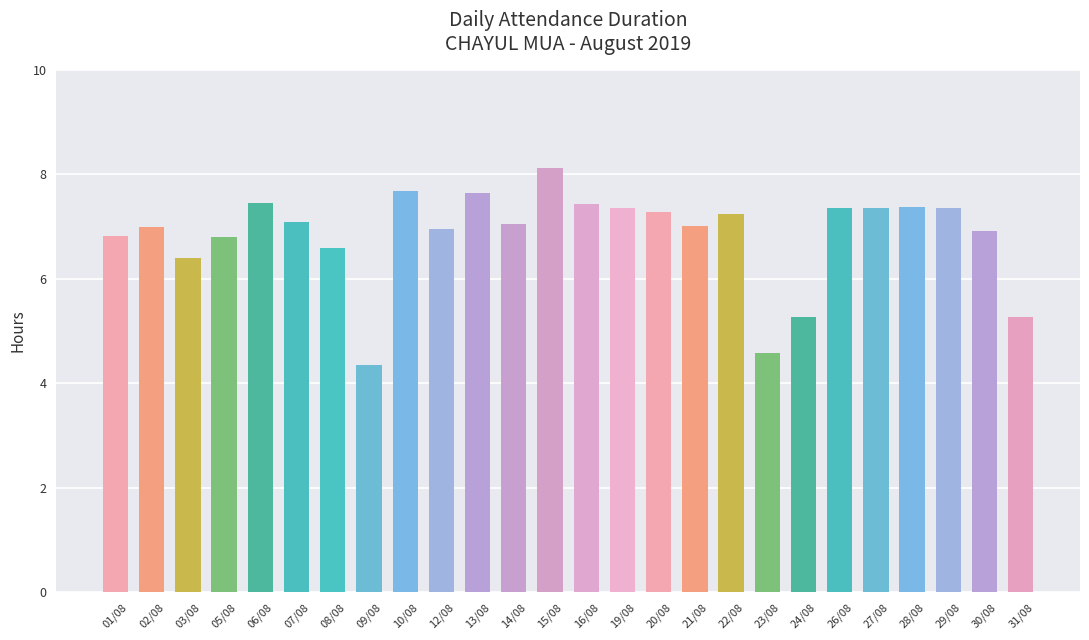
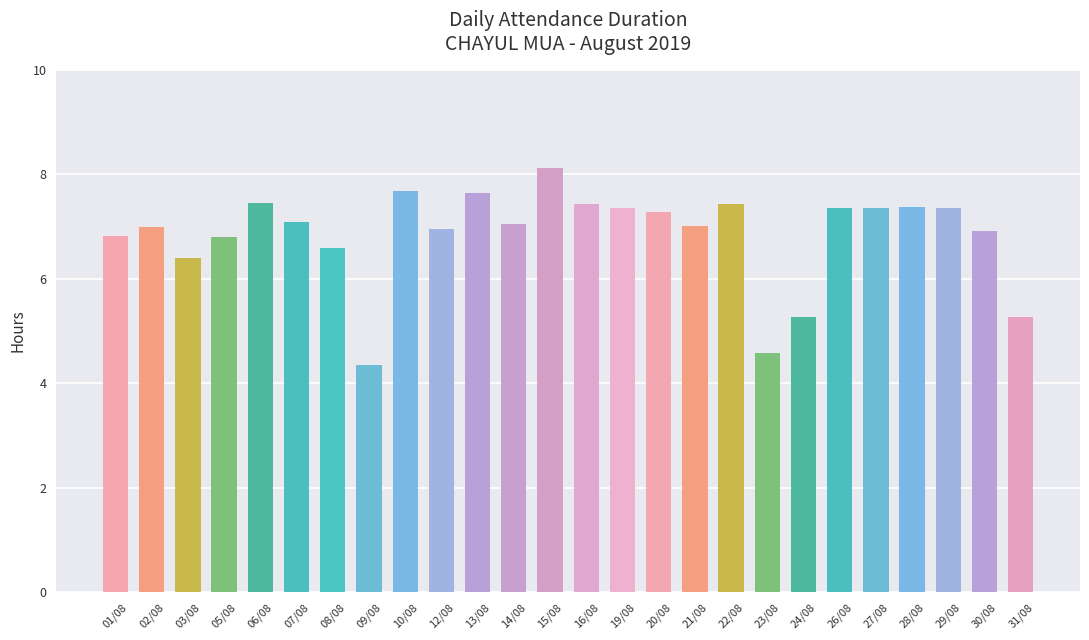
22/08: 7.2 -> 7.4
